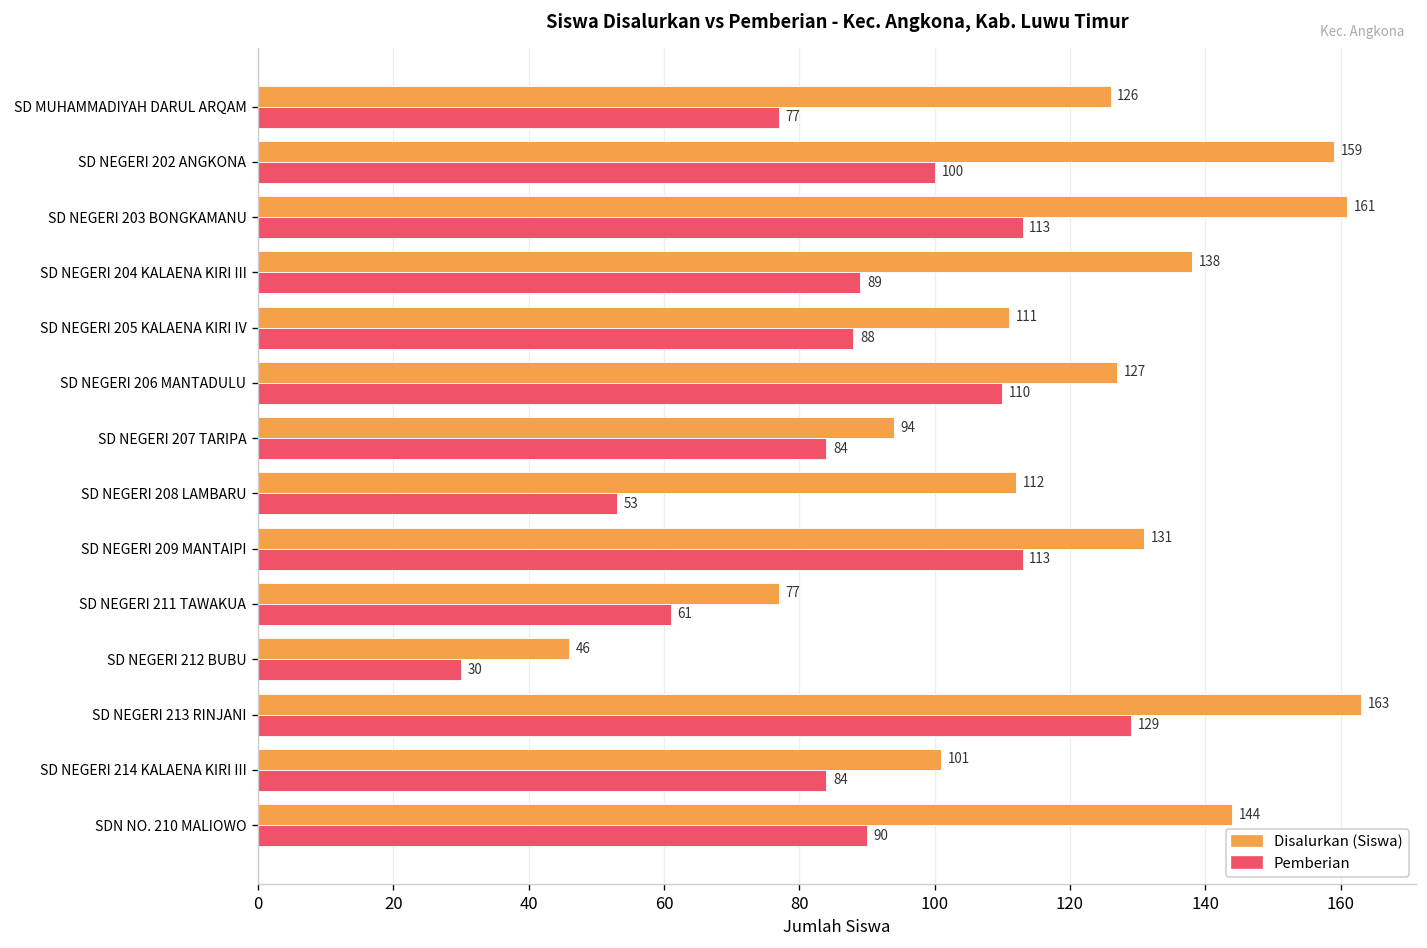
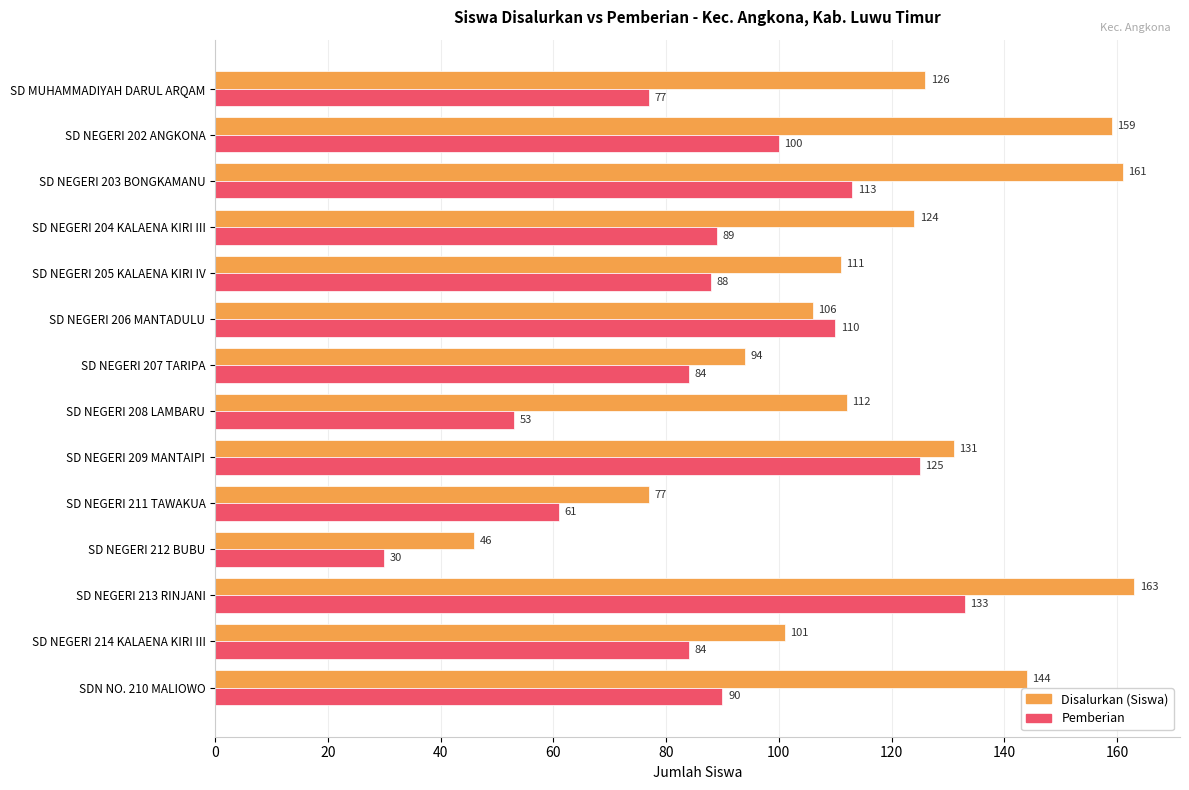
Disalurkan (Siswa), SD NEGERI 204 KALAENA KIRI III: 138 -> 124
Disalurkan (Siswa), SD NEGERI 206 MANTADULU: 127 -> 106
Pemberian, SD NEGERI 209 MANTAIPI: 113 -> 125
Pemberian, SD NEGERI 213 RINJANI: 129 -> 133
